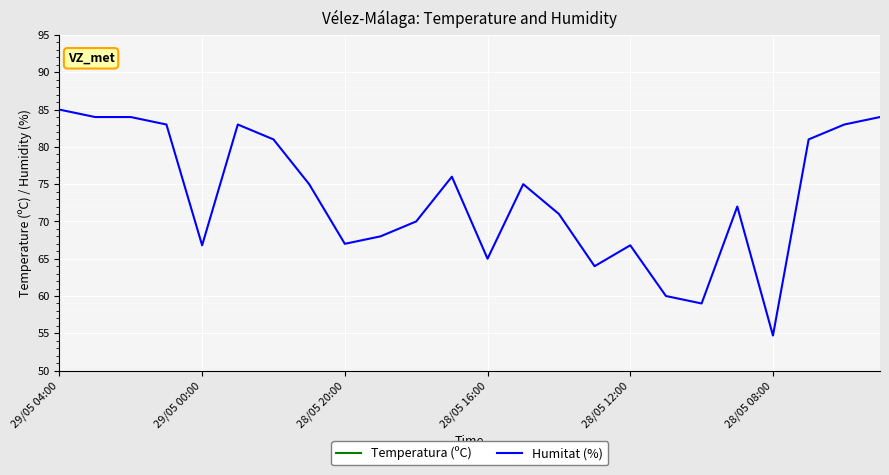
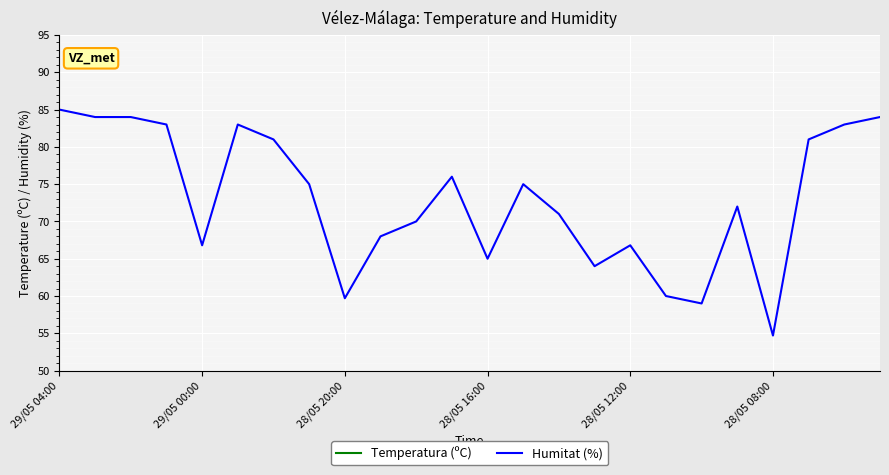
Humitat (%), 28/05 20:00: 67 -> 60
